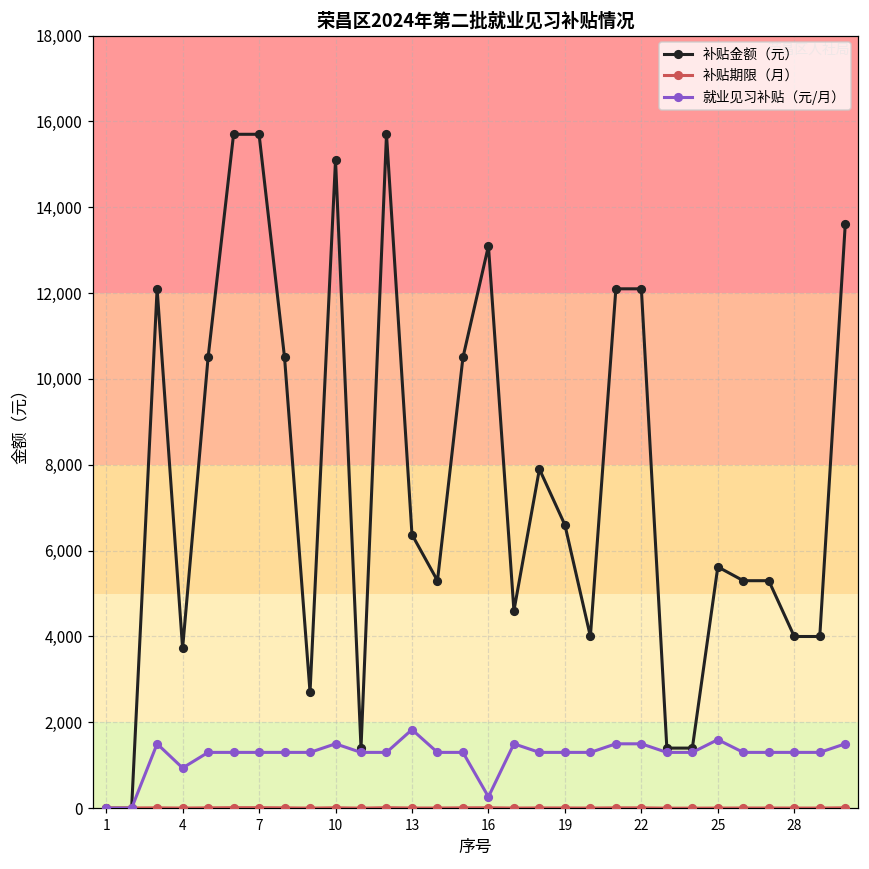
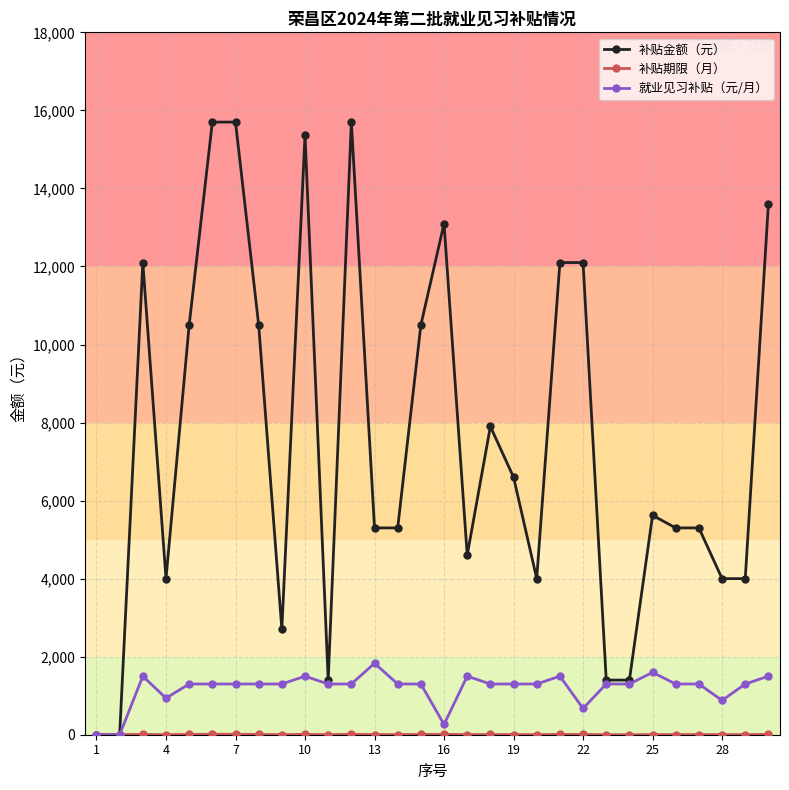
补贴金额（元）, 4: 3,700 -> 4,000
补贴金额（元）, 10: 15,100 -> 15,400
补贴金额（元）, 13: 6,400 -> 5,300
就业见习补贴（元/月）, 22: 1,500 -> 700
就业见习补贴（元/月）, 28: 1,300 -> 900
